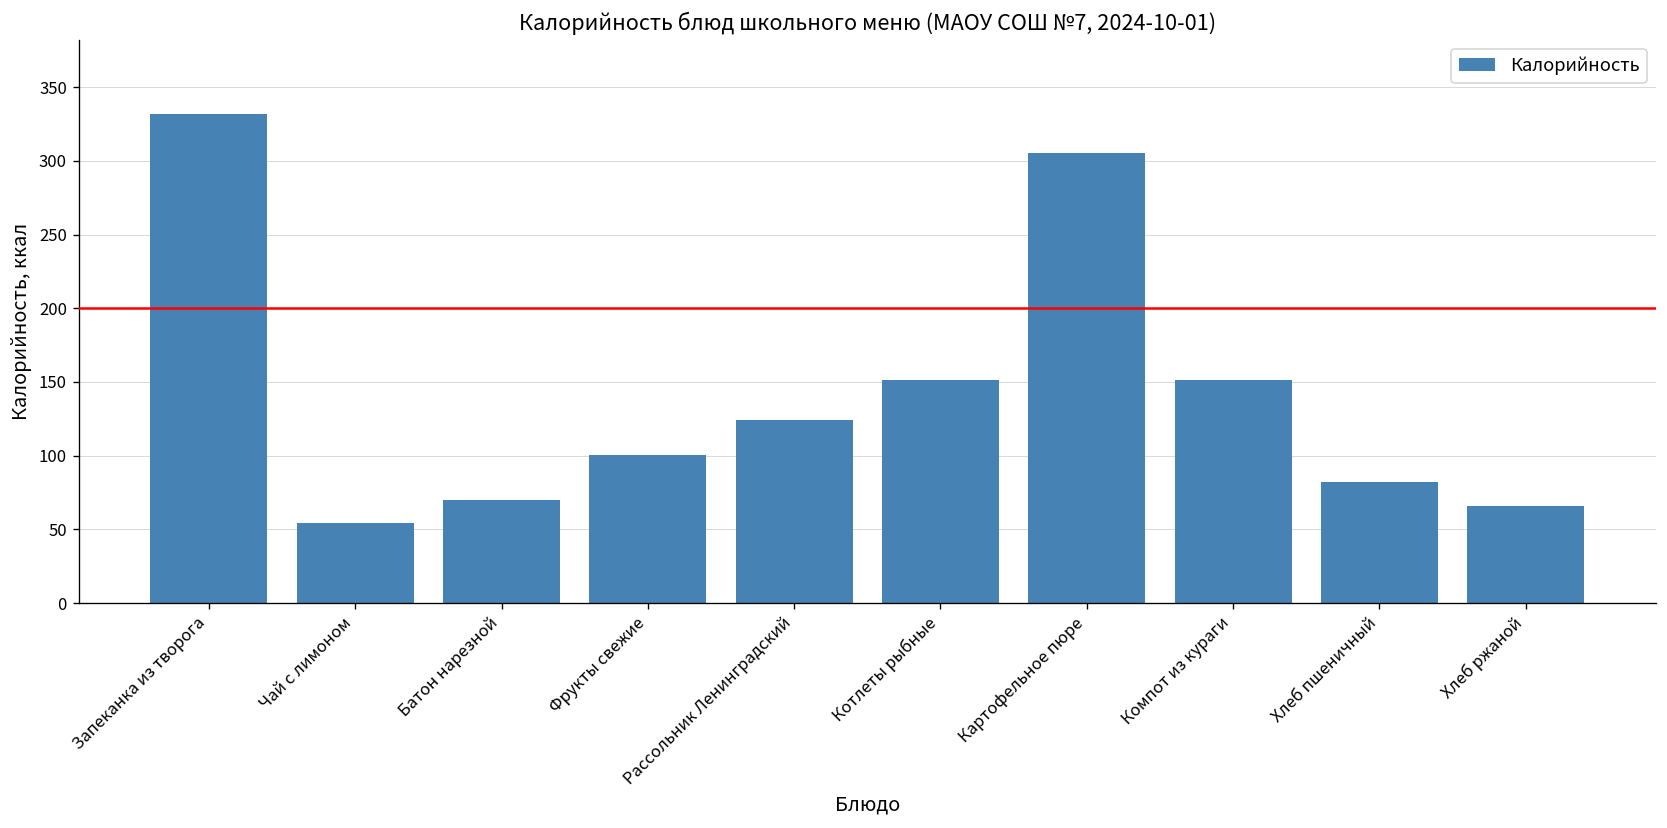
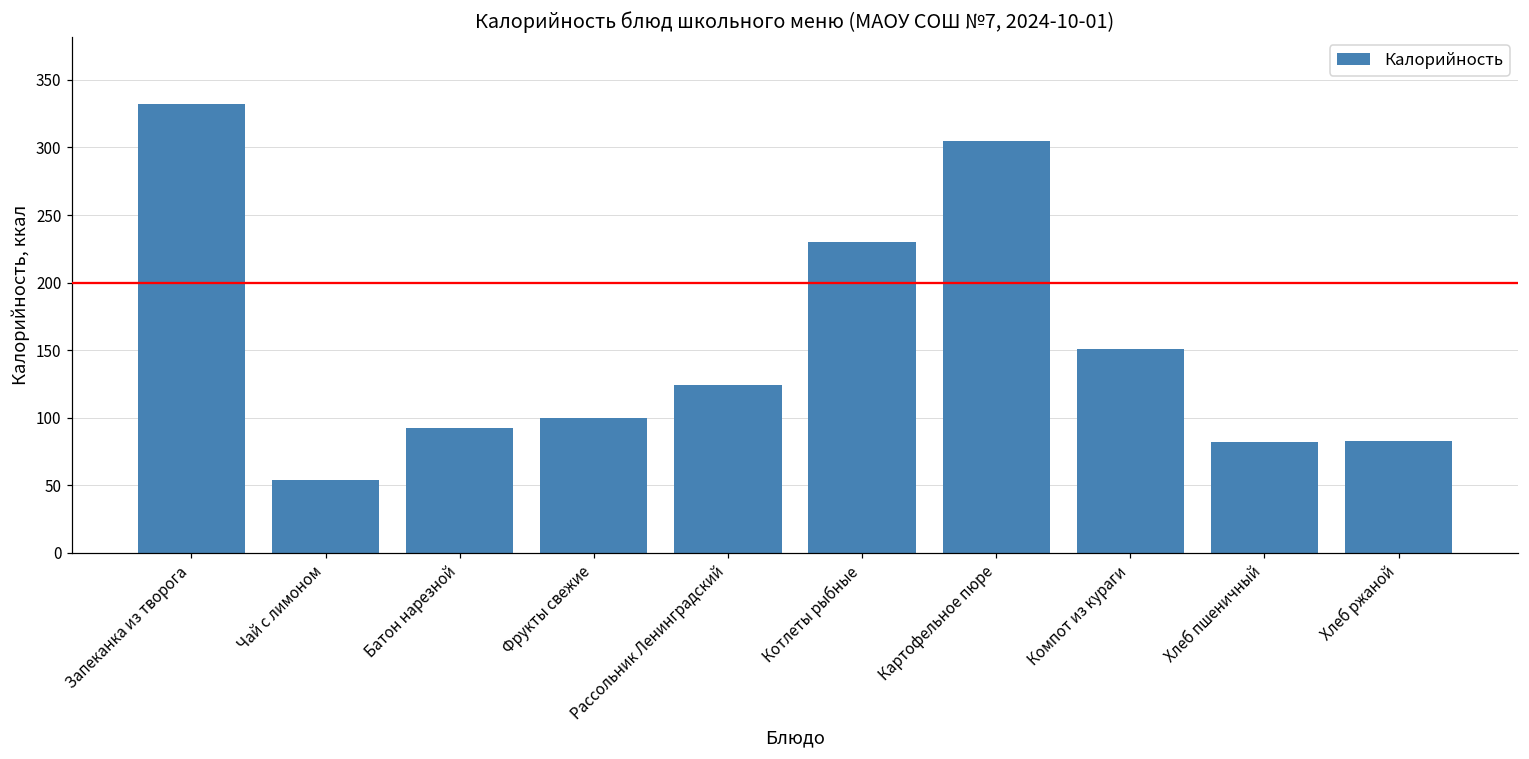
Батон нарезной: 70 -> 92
Котлеты рыбные: 151 -> 230
Хлеб ржаной: 66 -> 83
